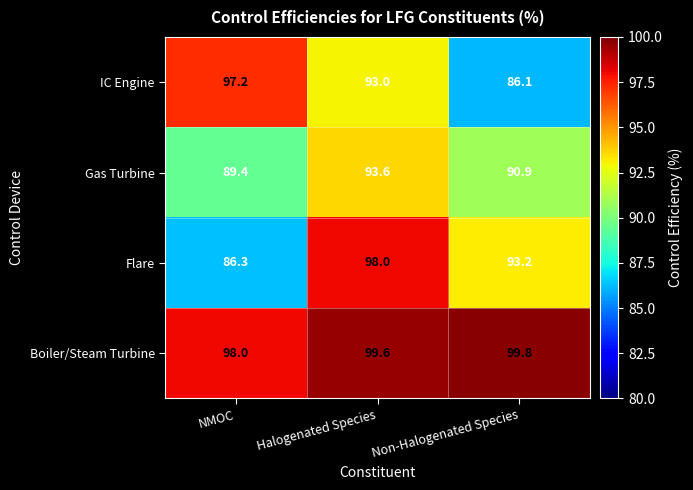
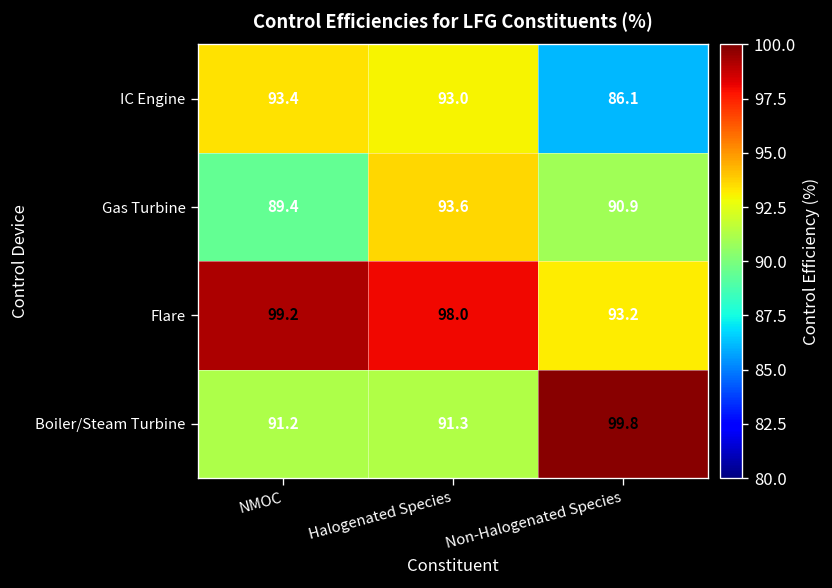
IC Engine, NMOC: 97.2 -> 93.4
Flare, NMOC: 86.3 -> 99.2
Boiler/Steam Turbine, NMOC: 98.0 -> 91.2
Boiler/Steam Turbine, Halogenated Species: 99.6 -> 91.3
